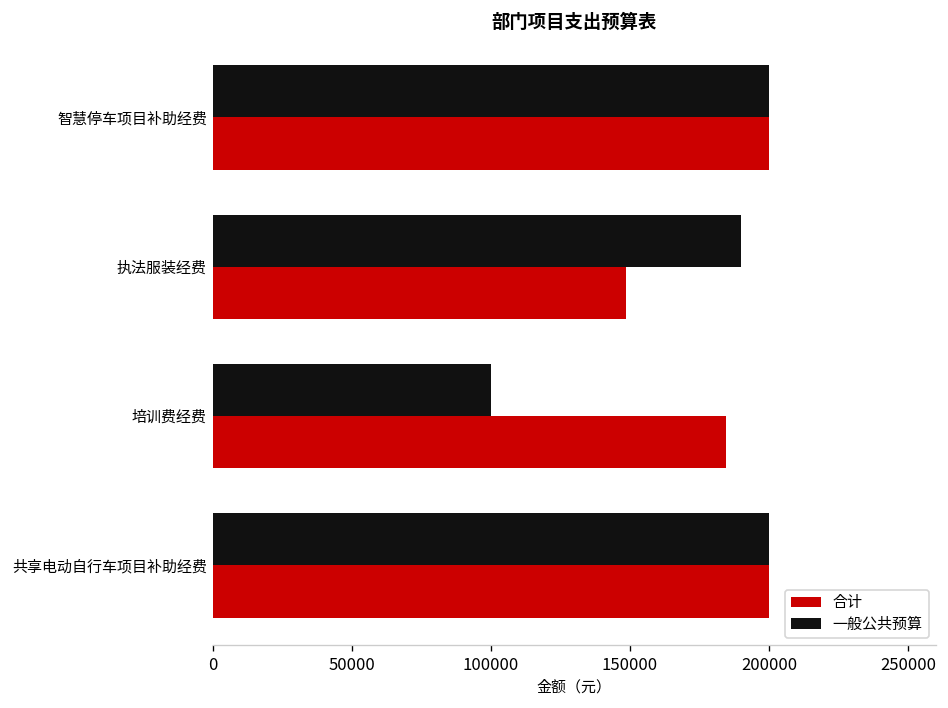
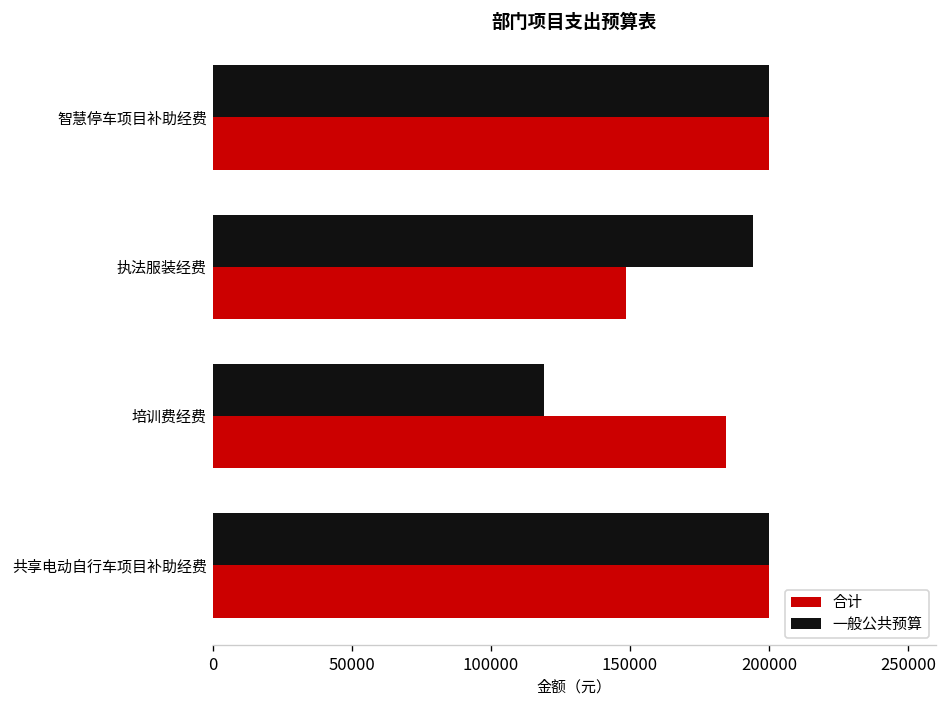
一般公共预算, 执法服装经费: 190000 -> 194000
一般公共预算, 培训费经费: 100000 -> 119000
